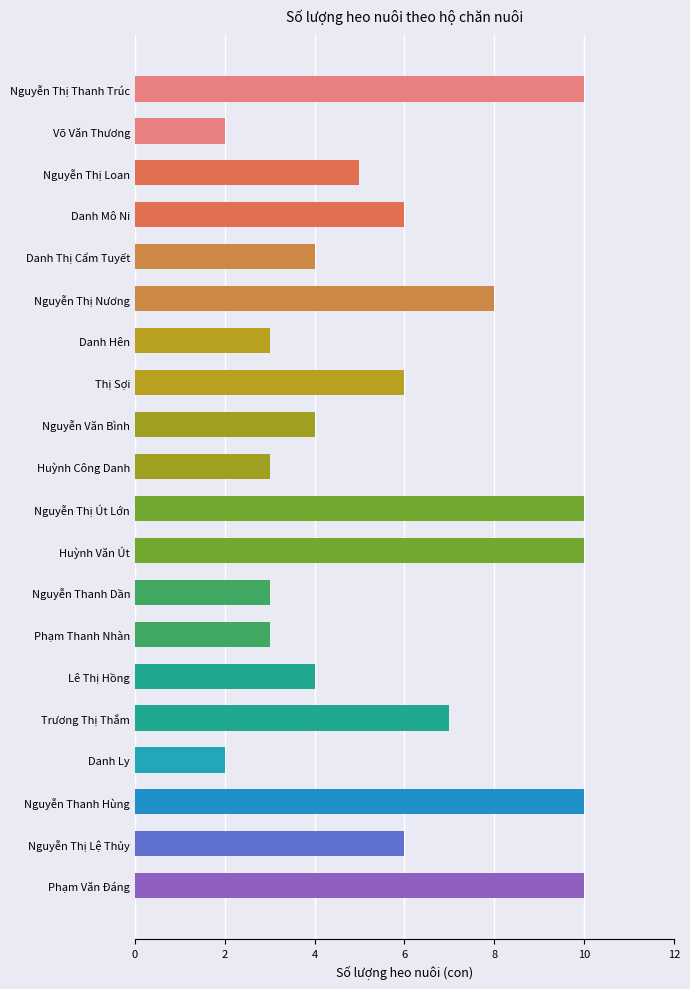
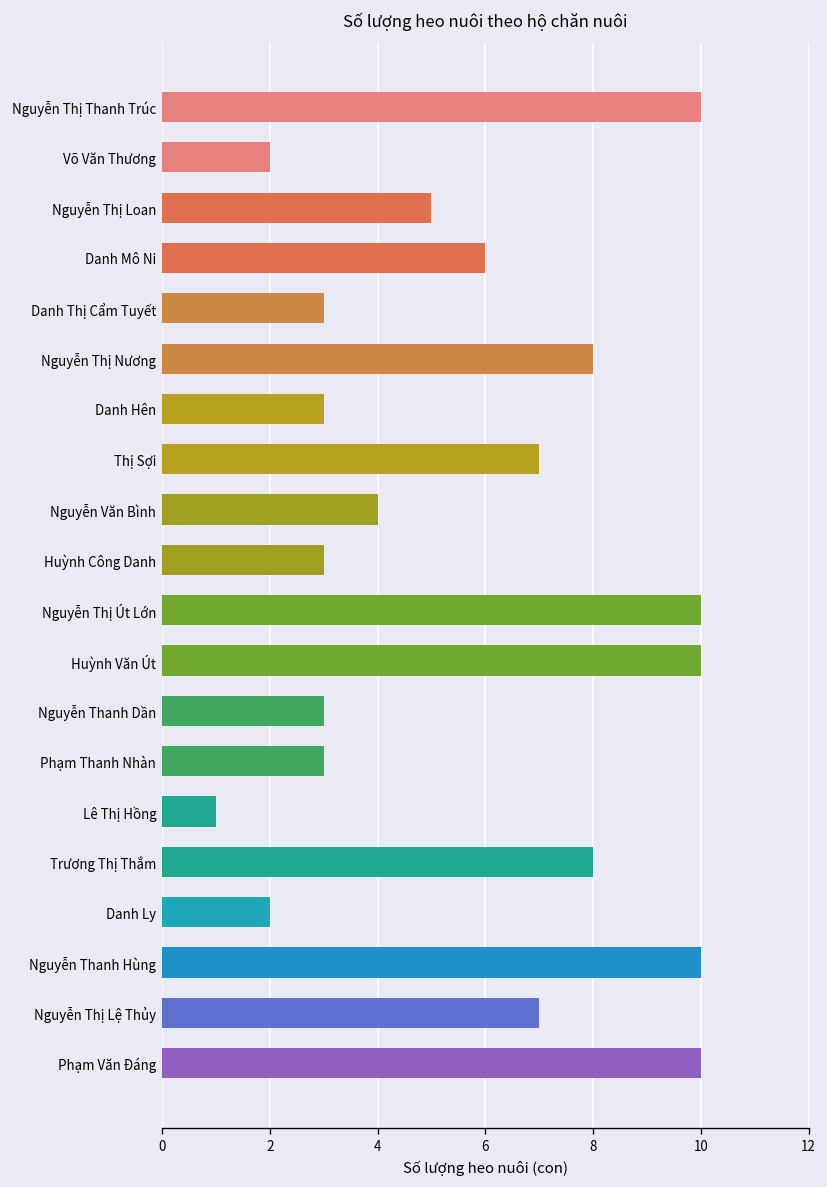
Danh Thị Cẩm Tuyết: 4 -> 3
Thị Sợi: 6 -> 7
Lê Thị Hồng: 4 -> 1
Trương Thị Thắm: 7 -> 8
Nguyễn Thị Lệ Thủy: 6 -> 7
